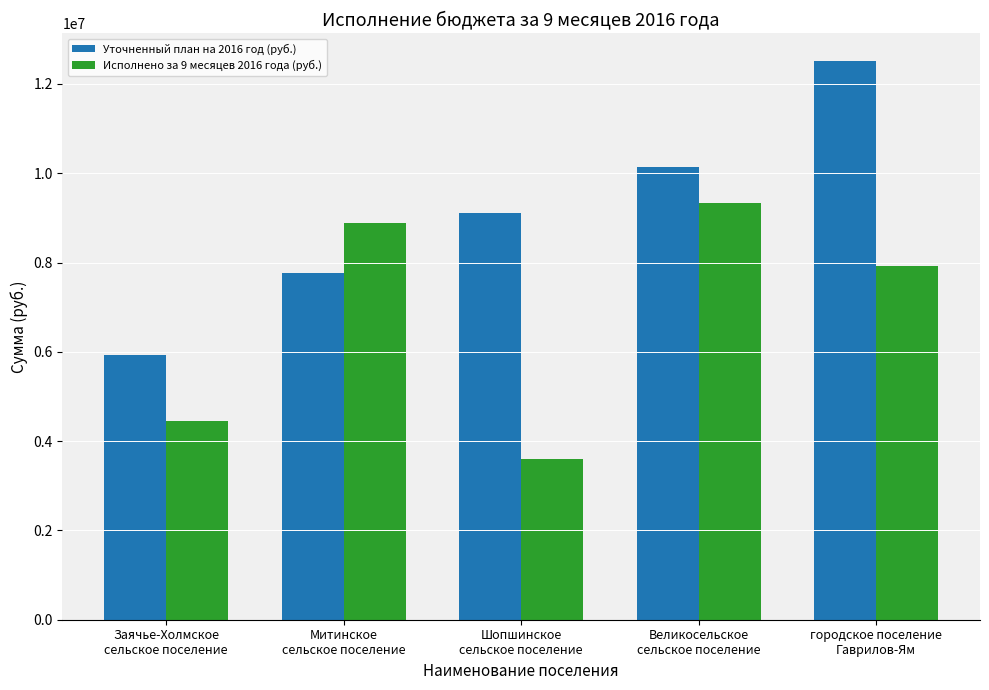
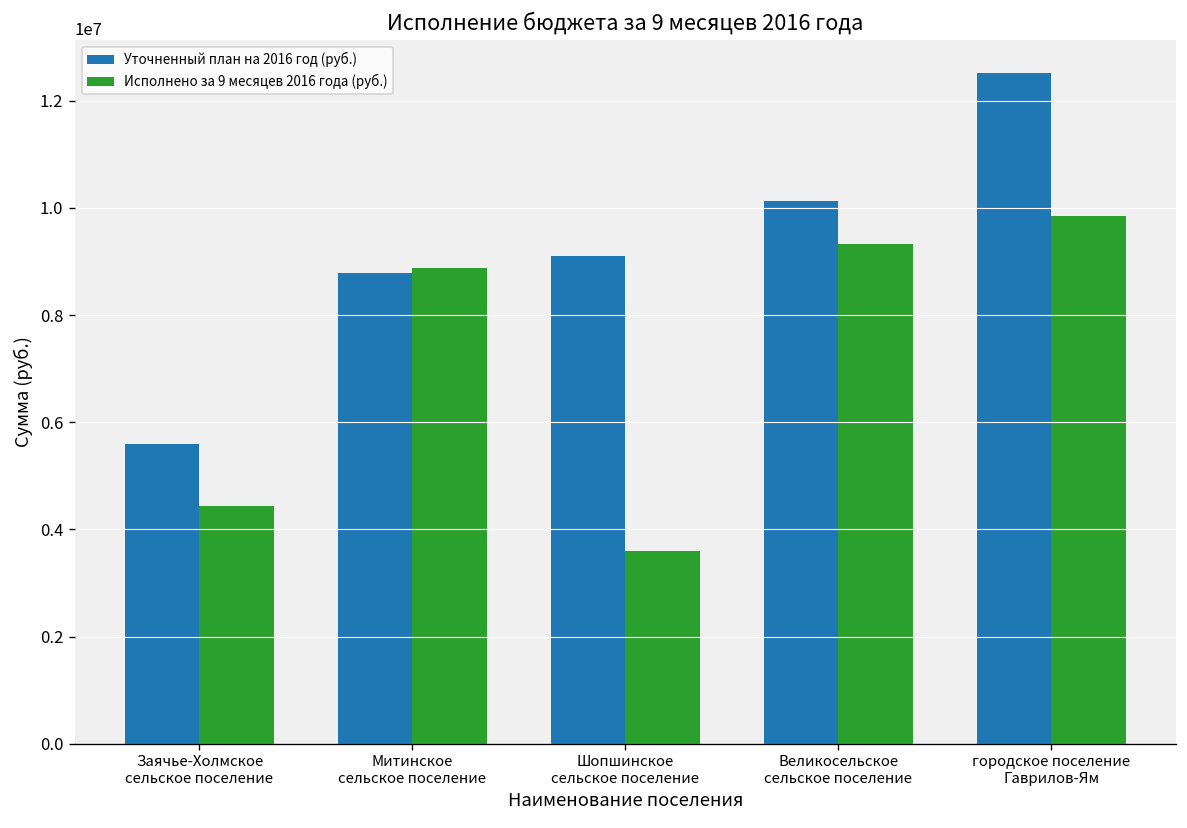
Уточненный план на 2016 год (руб.), Заячье-Холмское сельское поселение: 5900000 -> 5600000
Уточненный план на 2016 год (руб.), Митинское сельское поселение: 7800000 -> 8800000
Исполнено за 9 месяцев 2016 года (руб.), городское поселение Гаврилов-Ям: 7900000 -> 9900000
